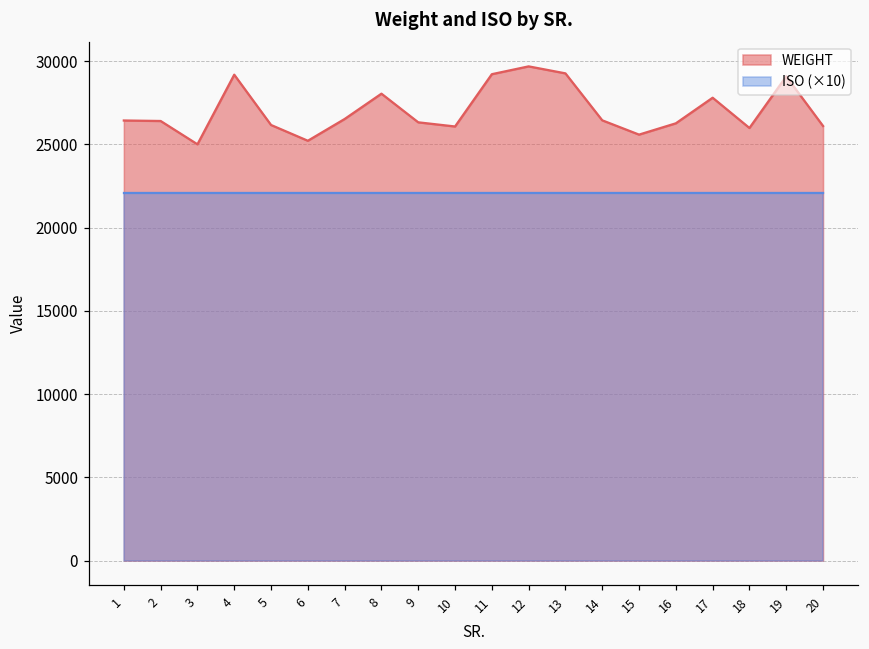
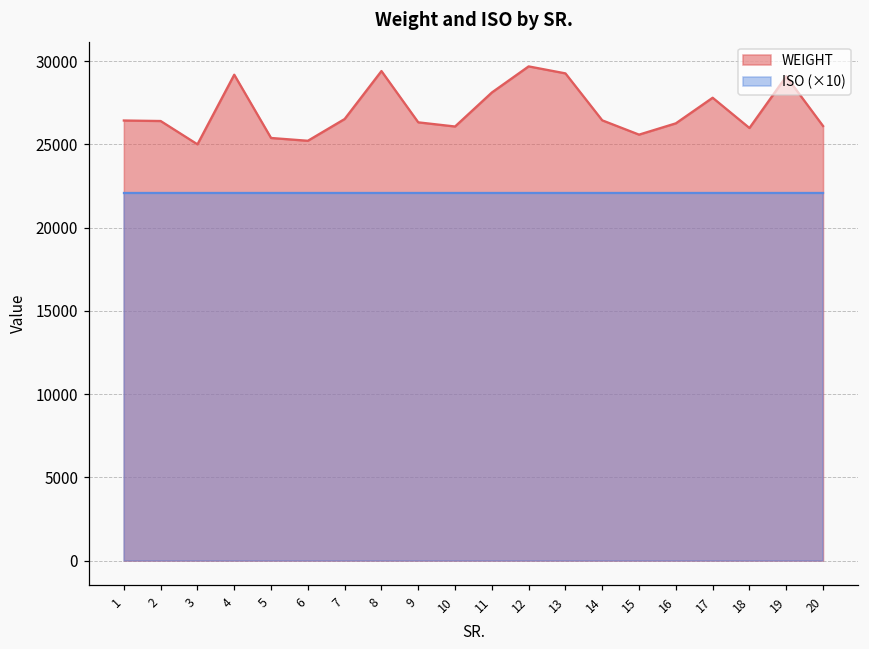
WEIGHT, 5: 26200 -> 25400
WEIGHT, 8: 28000 -> 29400
WEIGHT, 11: 29200 -> 28100
